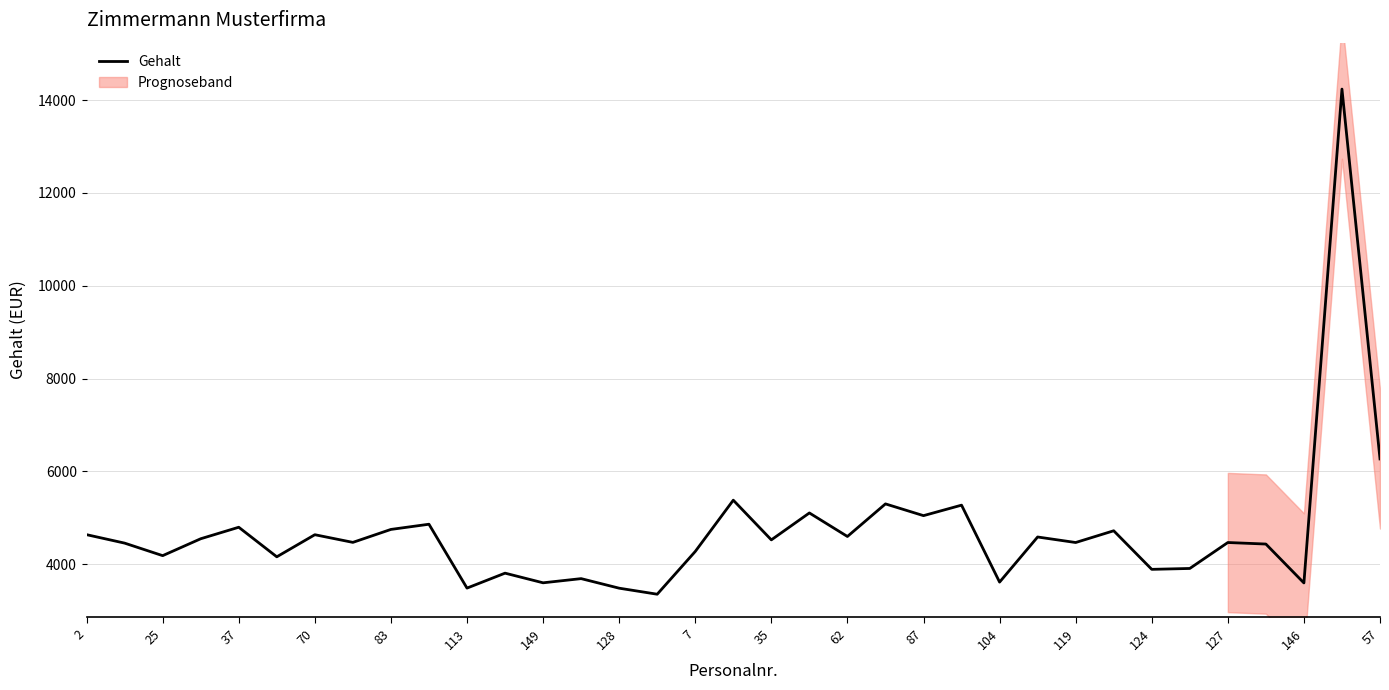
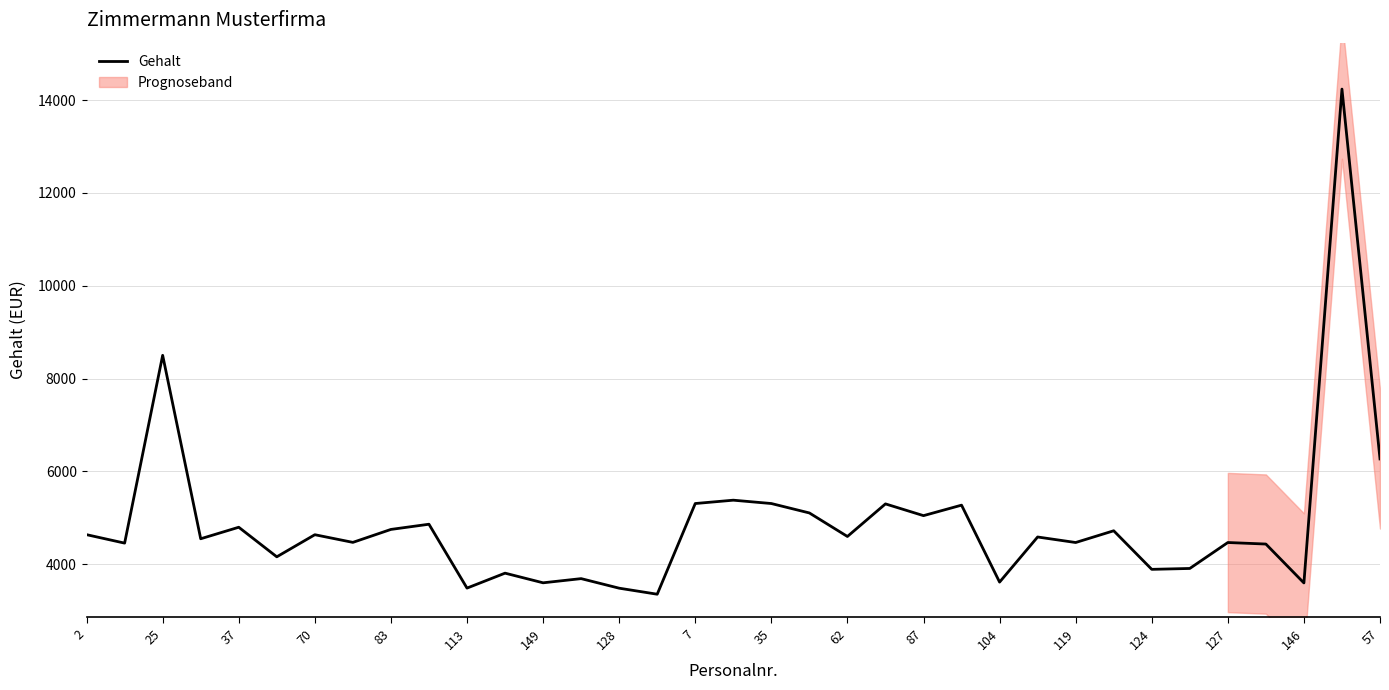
Gehalt, 25: 4200 -> 8500
Gehalt, 7: 4300 -> 5300
Gehalt, 35: 4500 -> 5300
